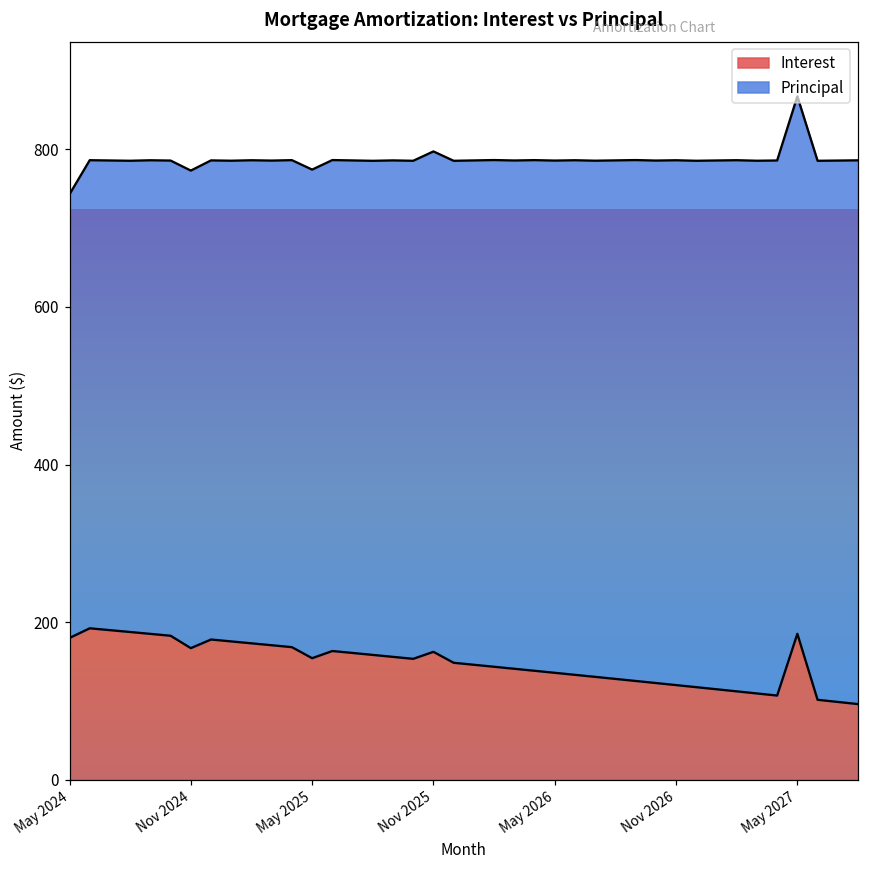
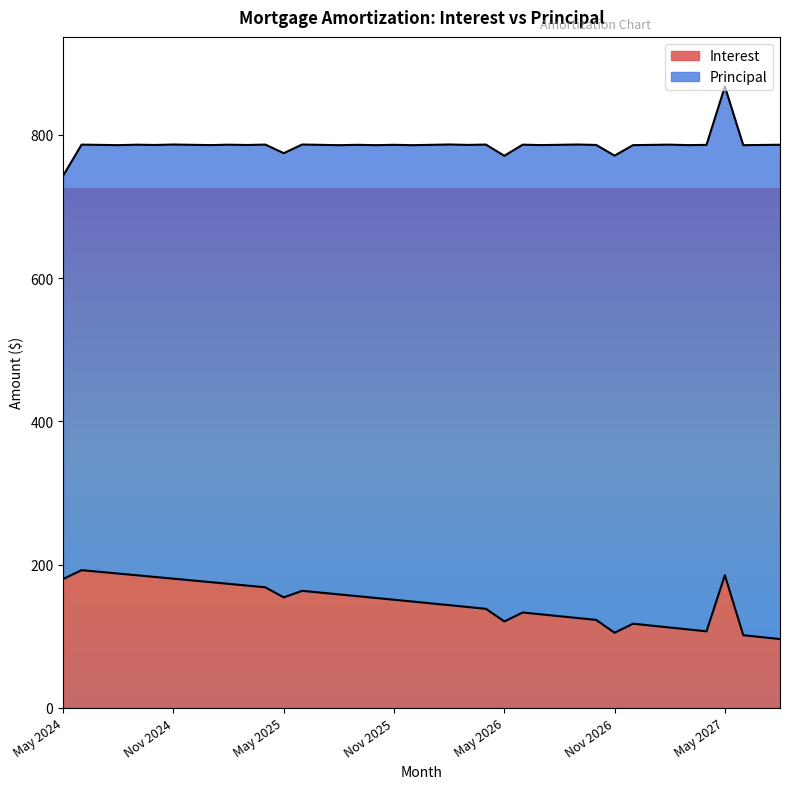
Interest, Nov 2024: 170 -> 180
Interest, Nov 2025: 160 -> 150
Interest, May 2026: 140 -> 120
Interest, Nov 2026: 120 -> 100
